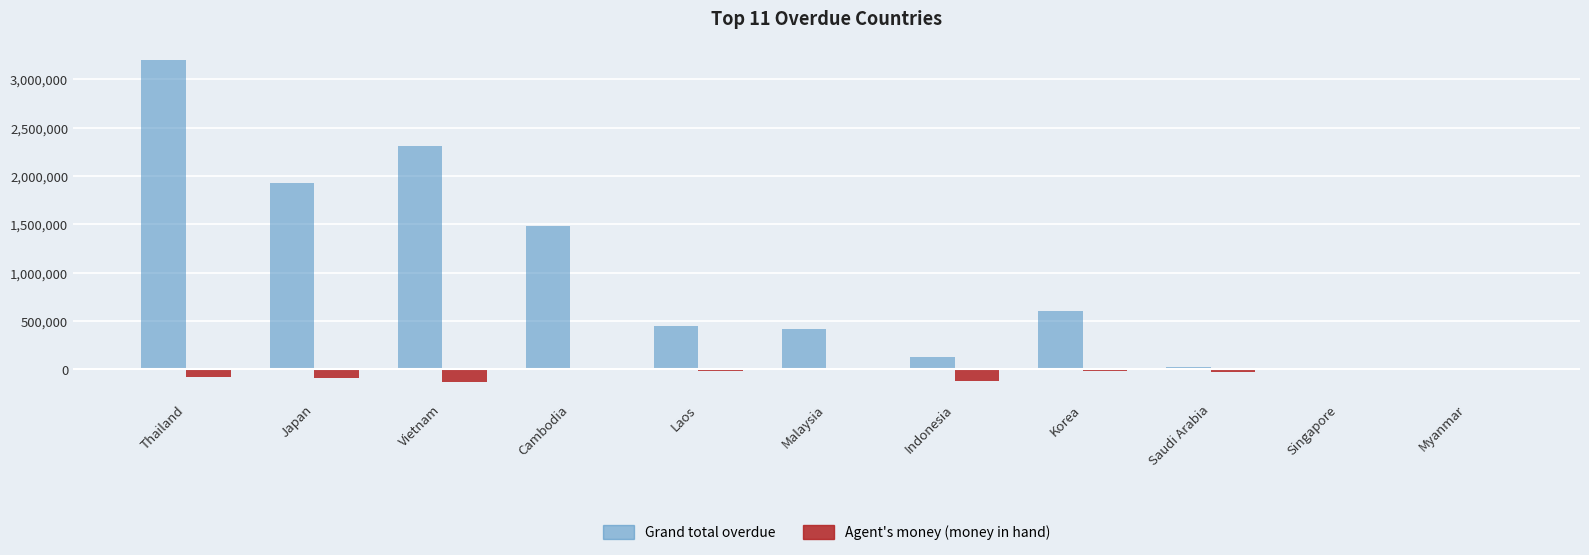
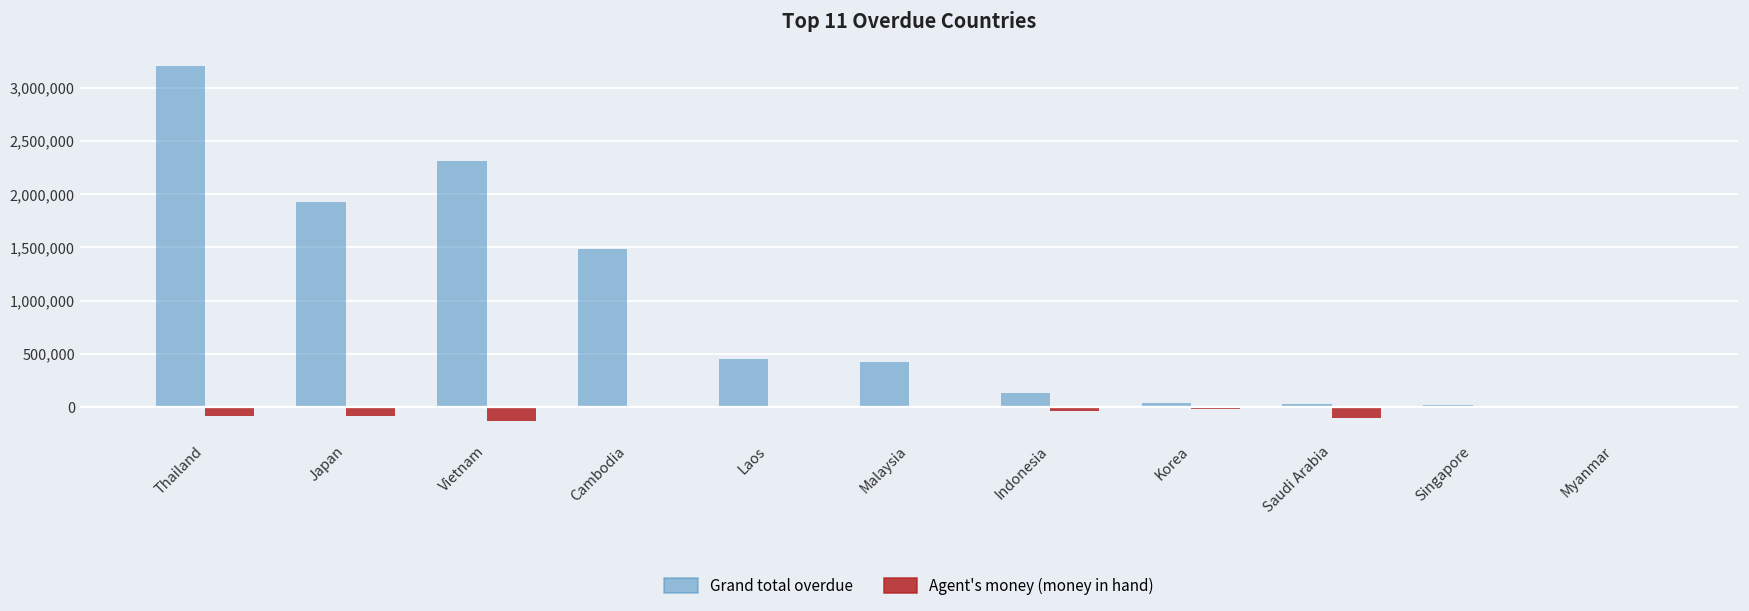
Agent's money (money in hand), Indonesia: -100,000 -> 0
Grand total overdue, Korea: 600,000 -> 0
Agent's money (money in hand), Saudi Arabia: 0 -> -100,000
